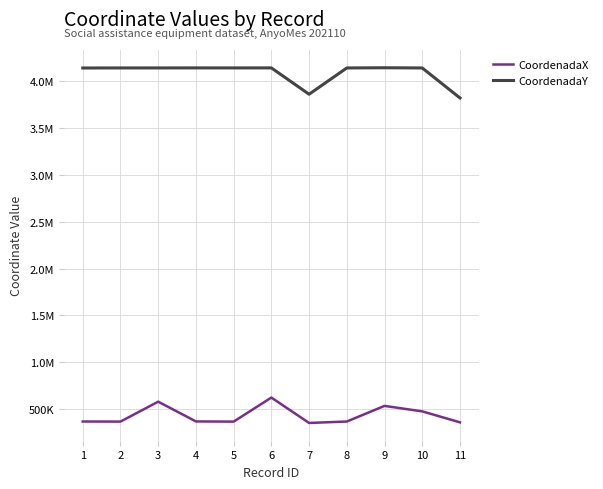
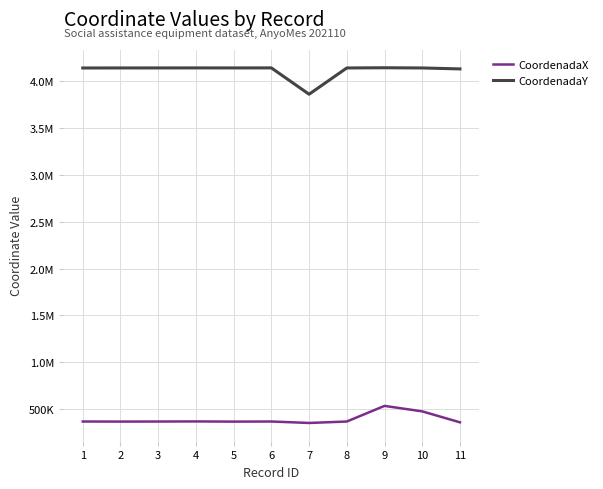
CoordenadaX, 3: 600000 -> 400000
CoordenadaX, 6: 600000 -> 400000
CoordenadaY, 11: 3800000 -> 4100000
